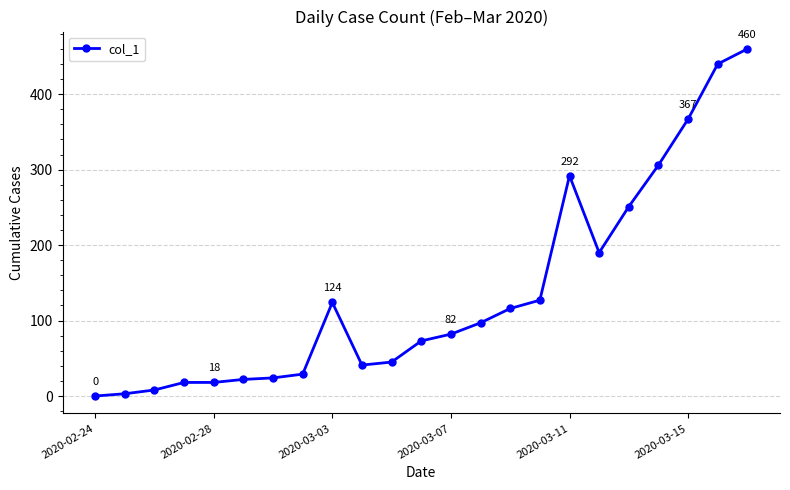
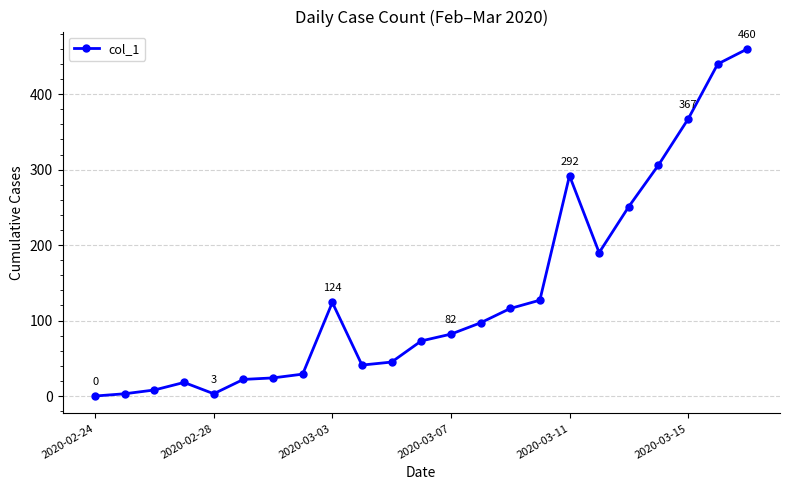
2020-02-28: 18 -> 3
